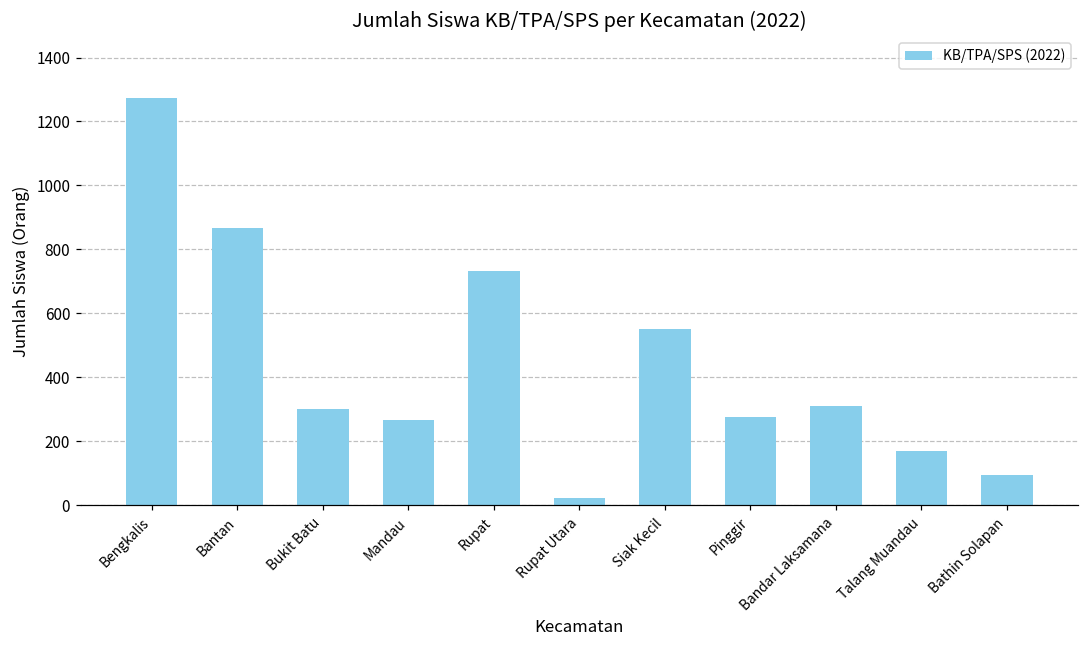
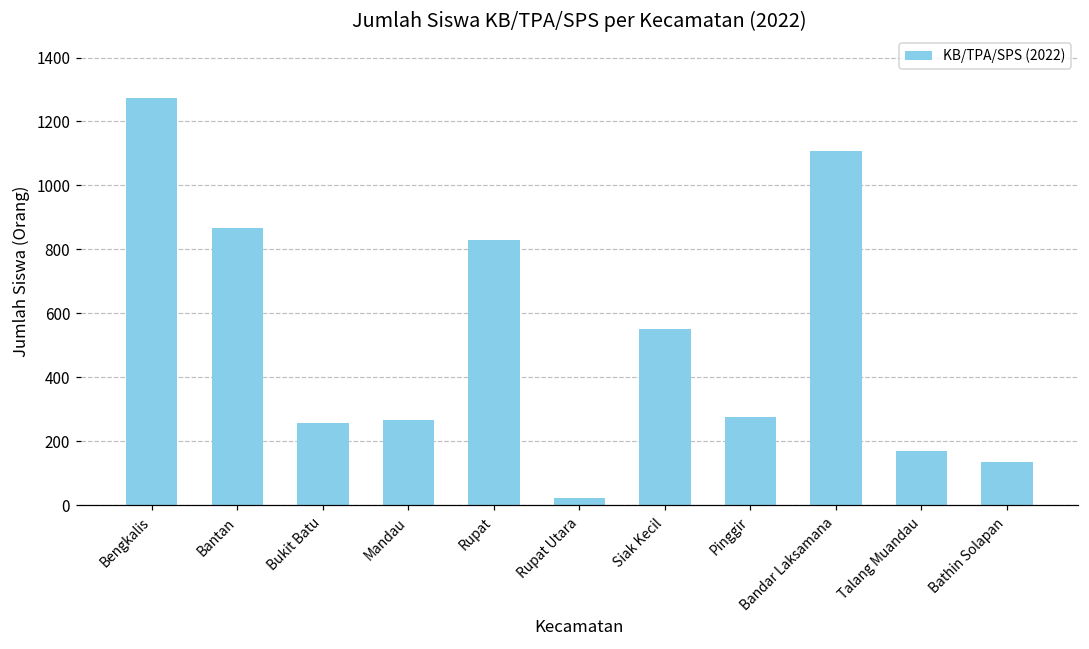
Bukit Batu: 300 -> 260
Rupat: 730 -> 830
Bandar Laksamana: 310 -> 1110
Bathin Solapan: 90 -> 140
